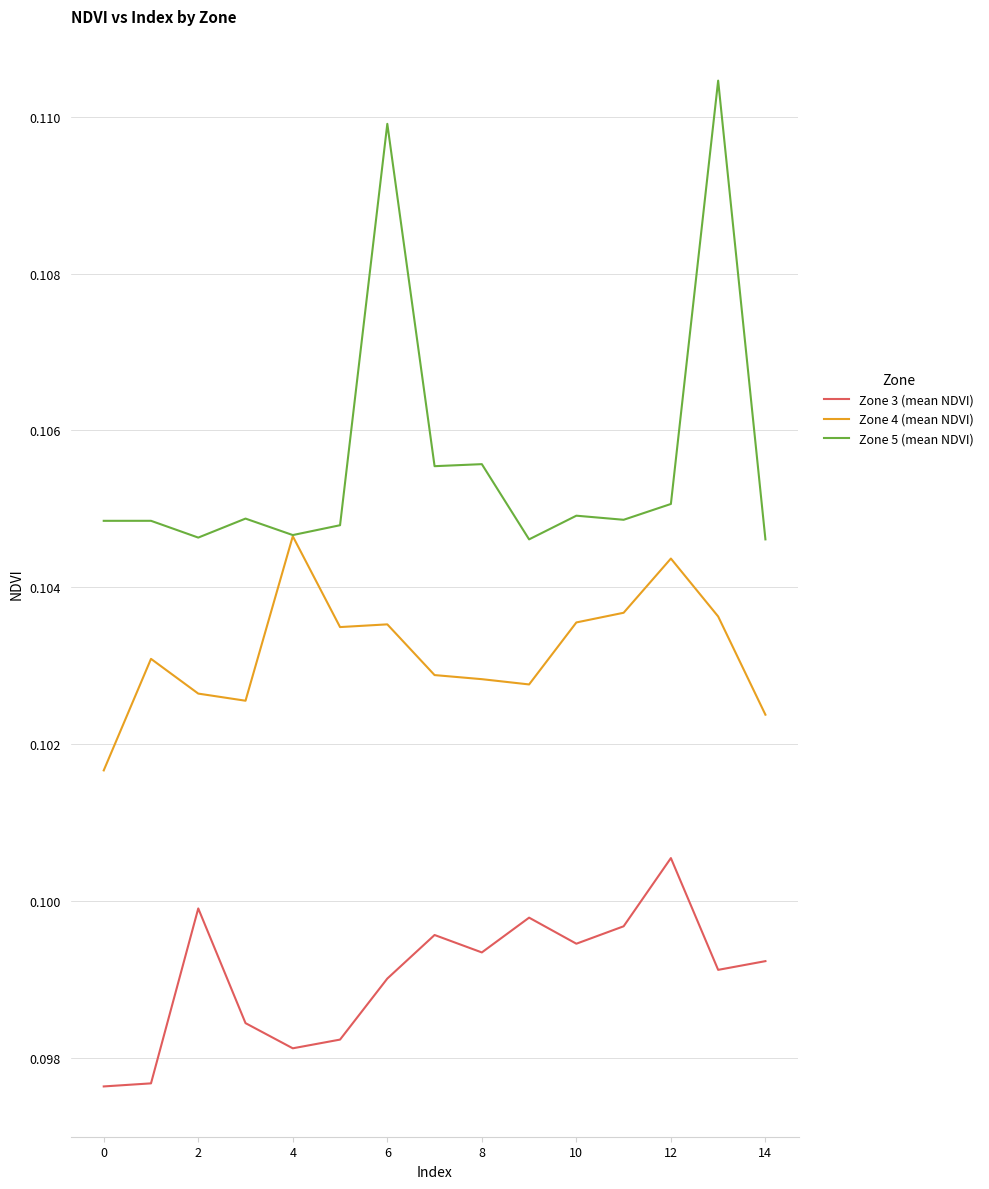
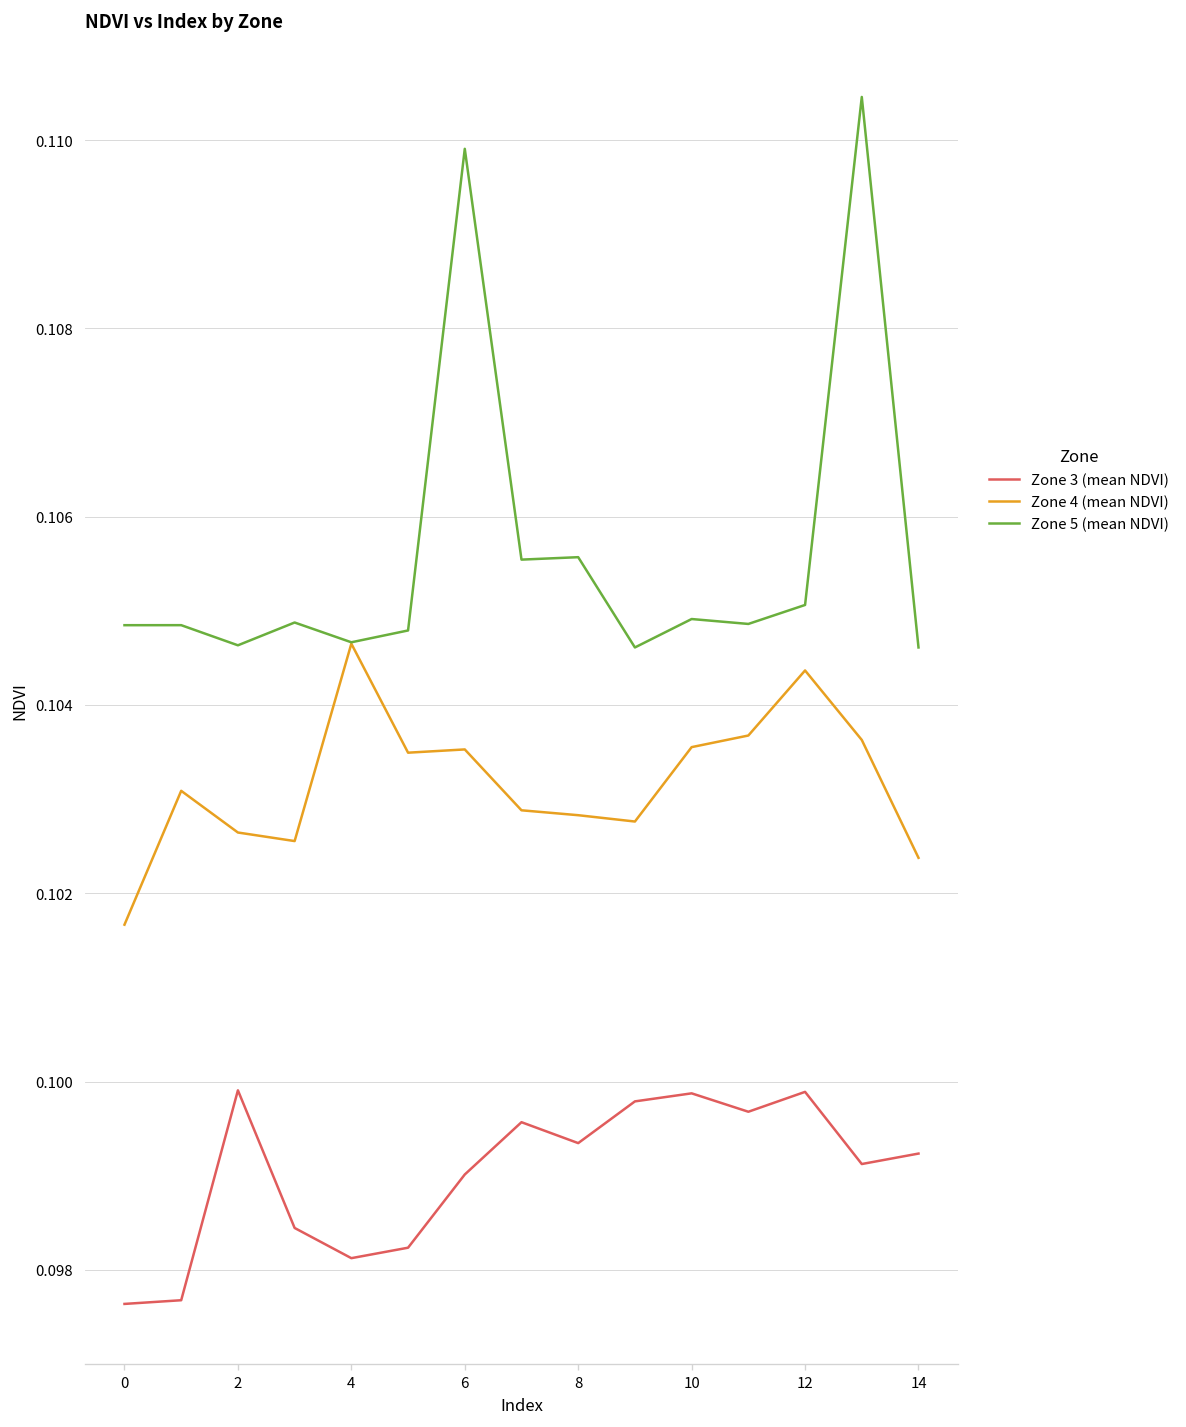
Zone 3 (mean NDVI), 10: 0.0995 -> 0.0999
Zone 3 (mean NDVI), 12: 0.1005 -> 0.0999
